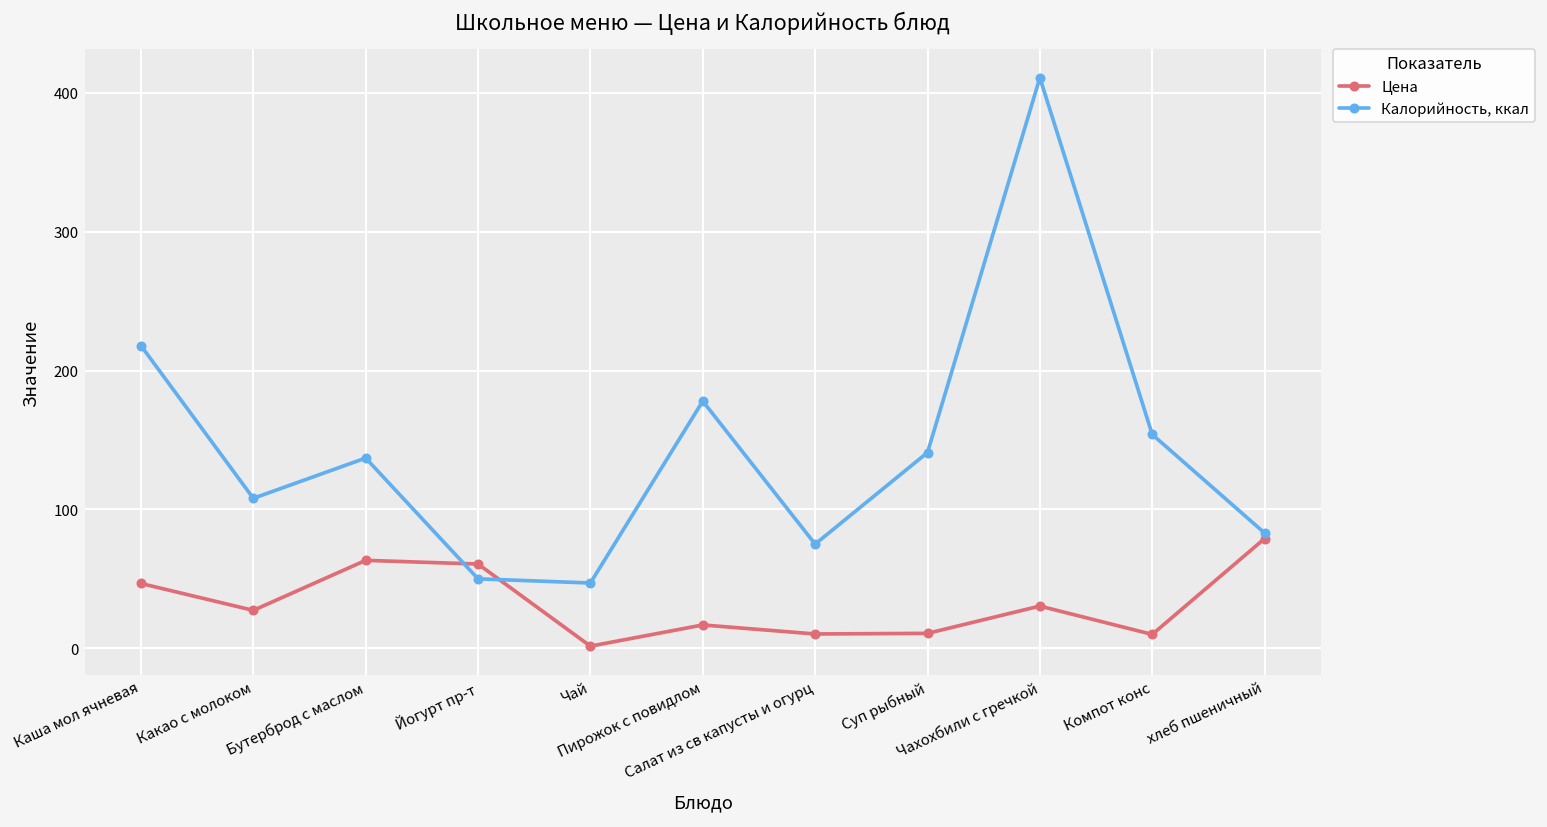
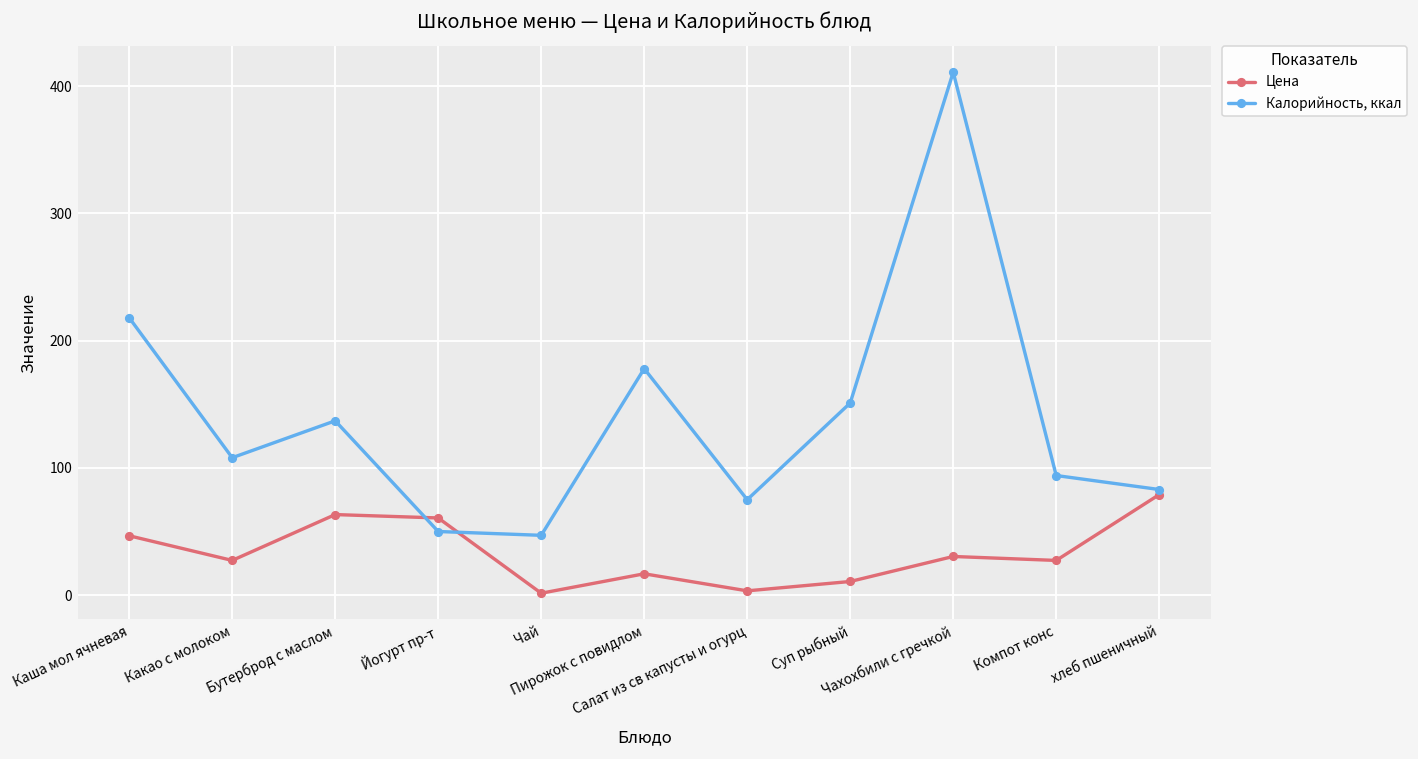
Цена, Салат из св капусты и огурц: 10 -> 3
Калорийность, ккал, Суп рыбный: 141 -> 151
Цена, Компот конс: 10 -> 27
Калорийность, ккал, Компот конс: 154 -> 94
